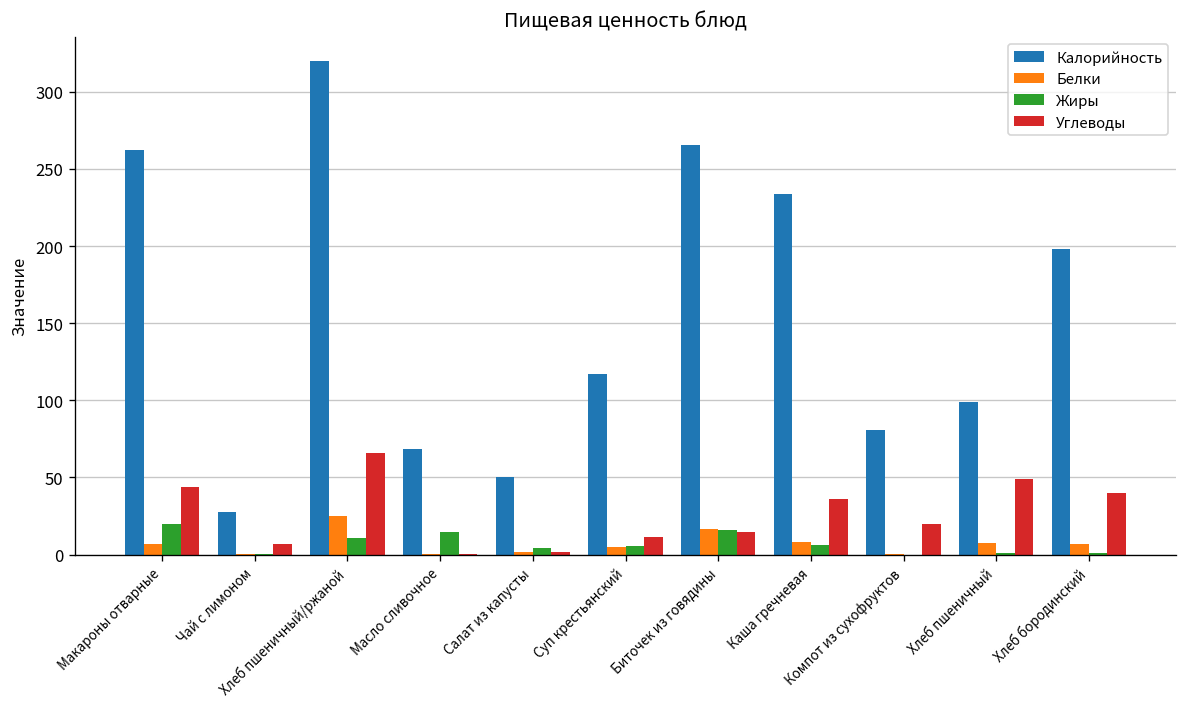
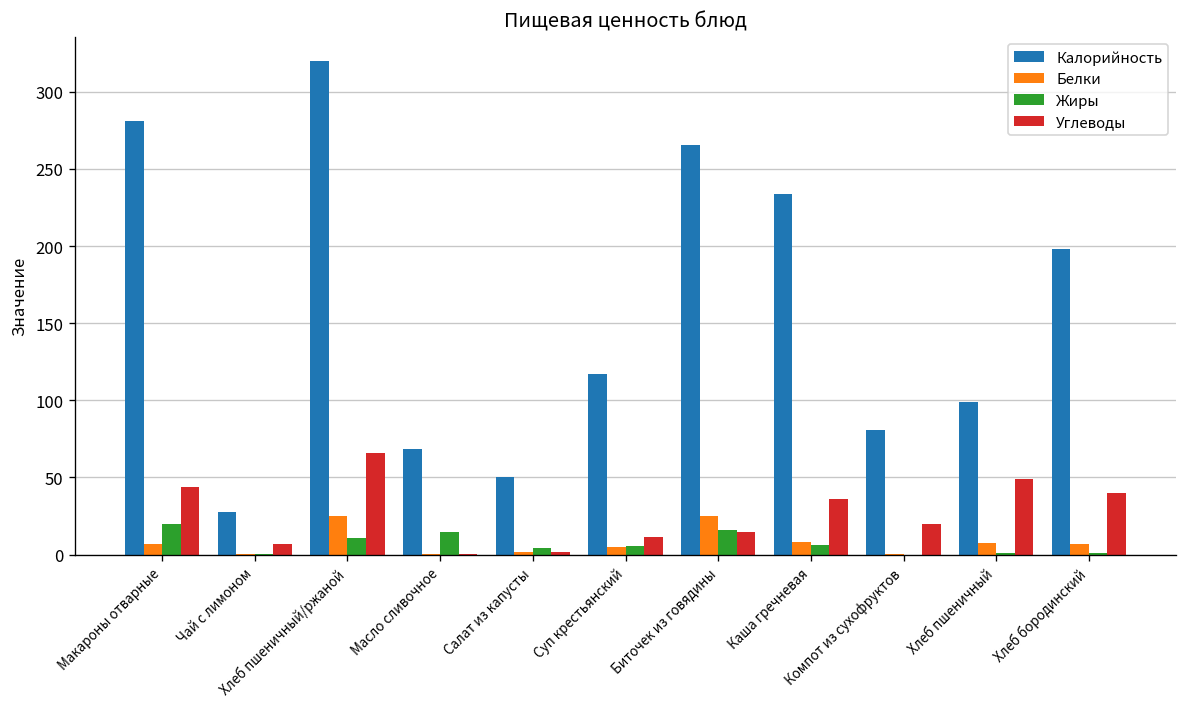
Калорийность, Макароны отварные: 262 -> 281
Белки, Биточек из говядины: 16 -> 25
